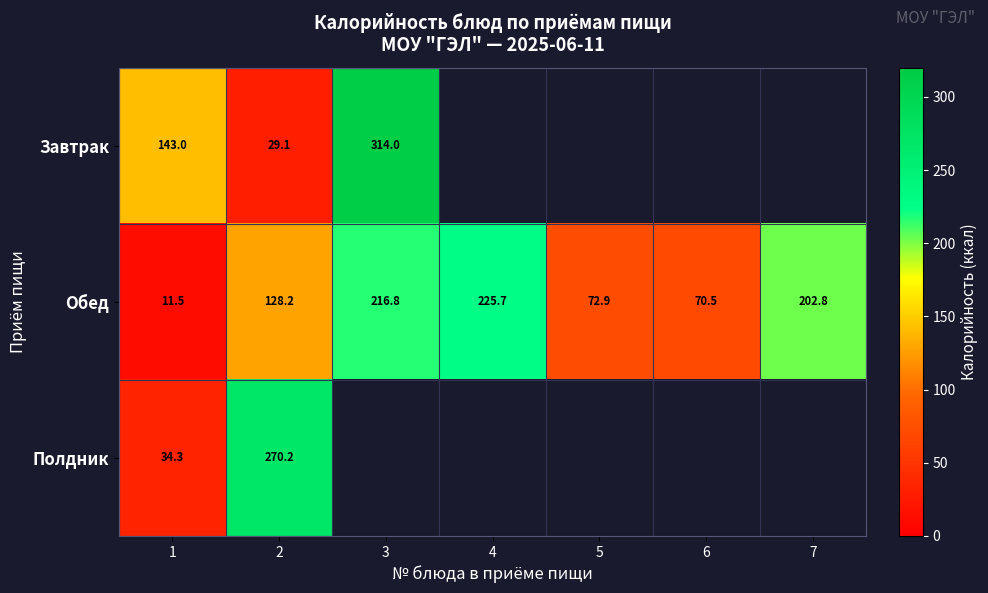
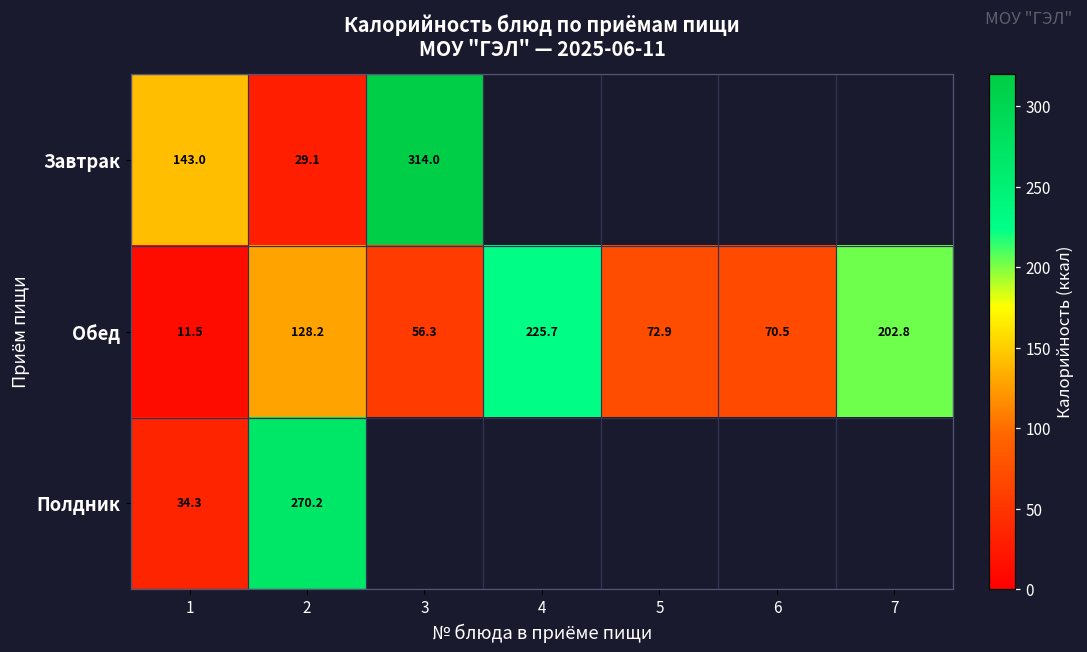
Обед, 3: 216.8 -> 56.3
